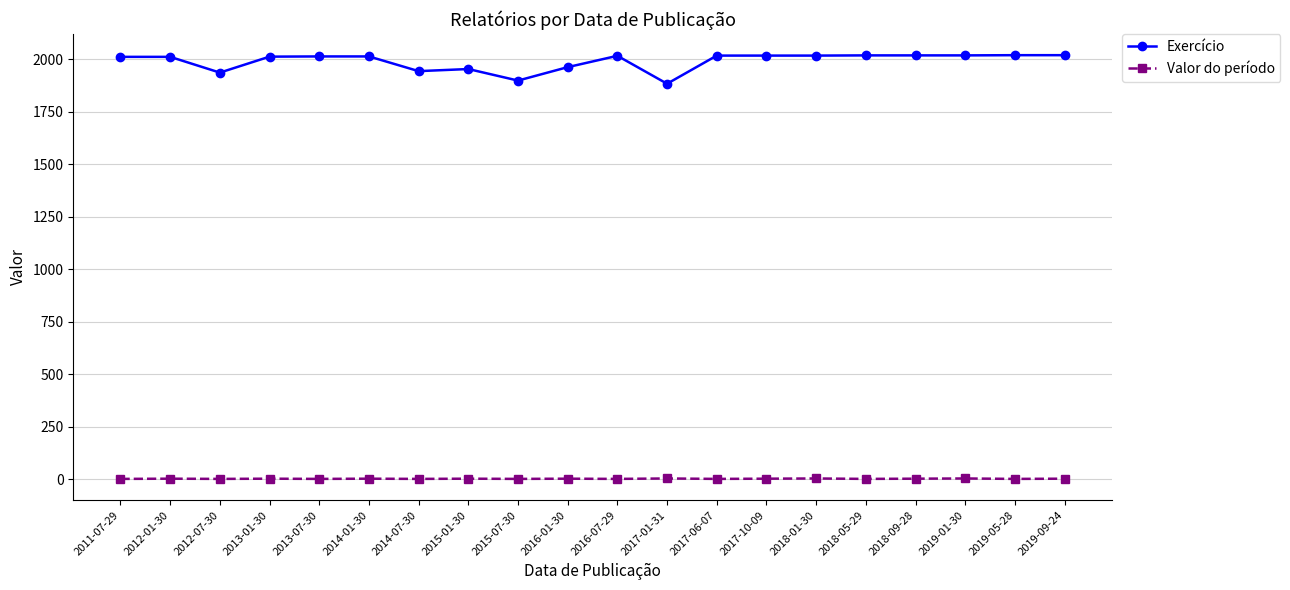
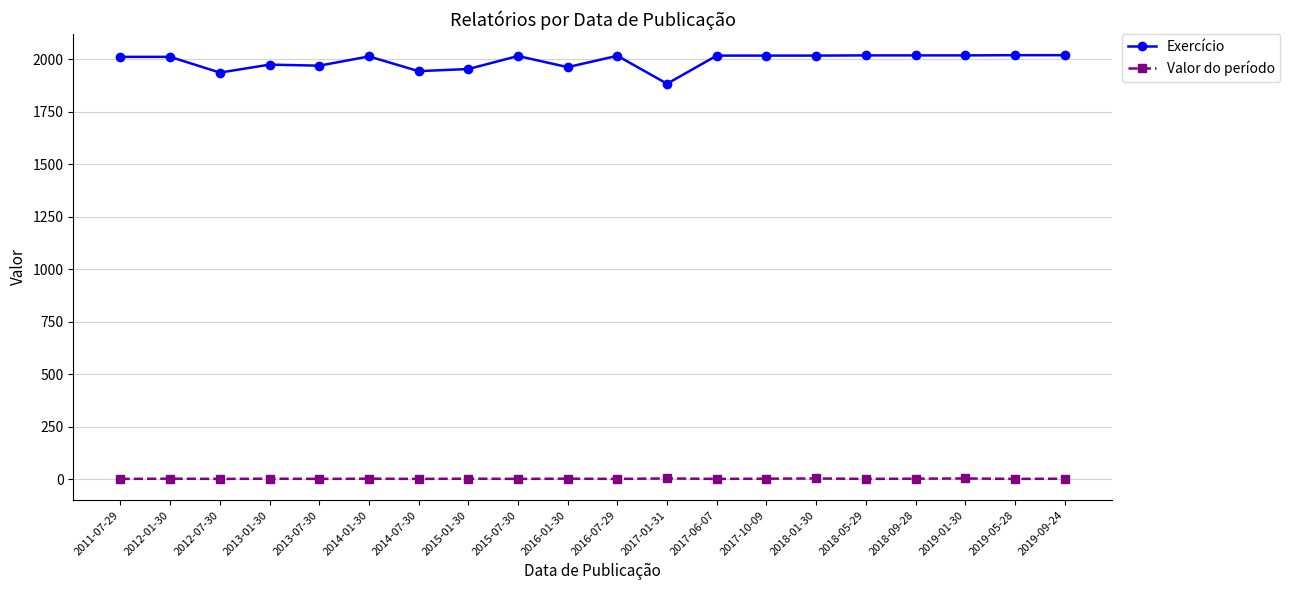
Exercício, 2013-01-30: 2010 -> 1970
Exercício, 2013-07-30: 2010 -> 1970
Exercício, 2015-07-30: 1900 -> 2020
